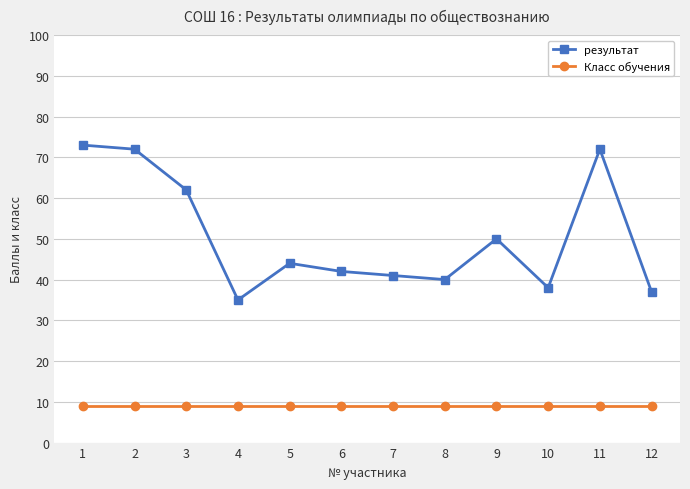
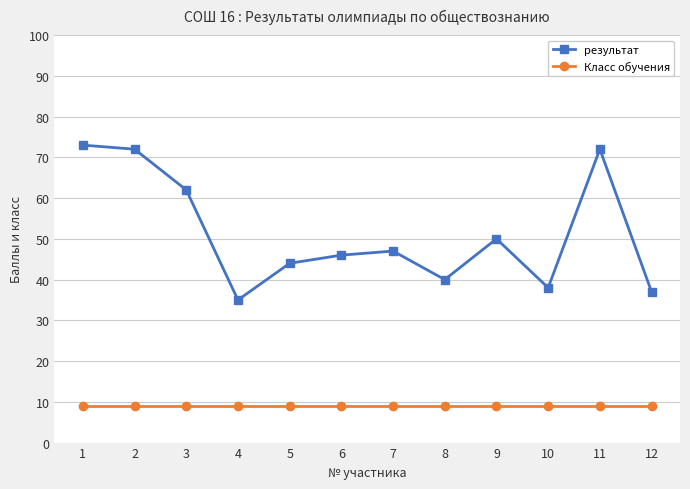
результат, 6: 42 -> 46
результат, 7: 41 -> 47
